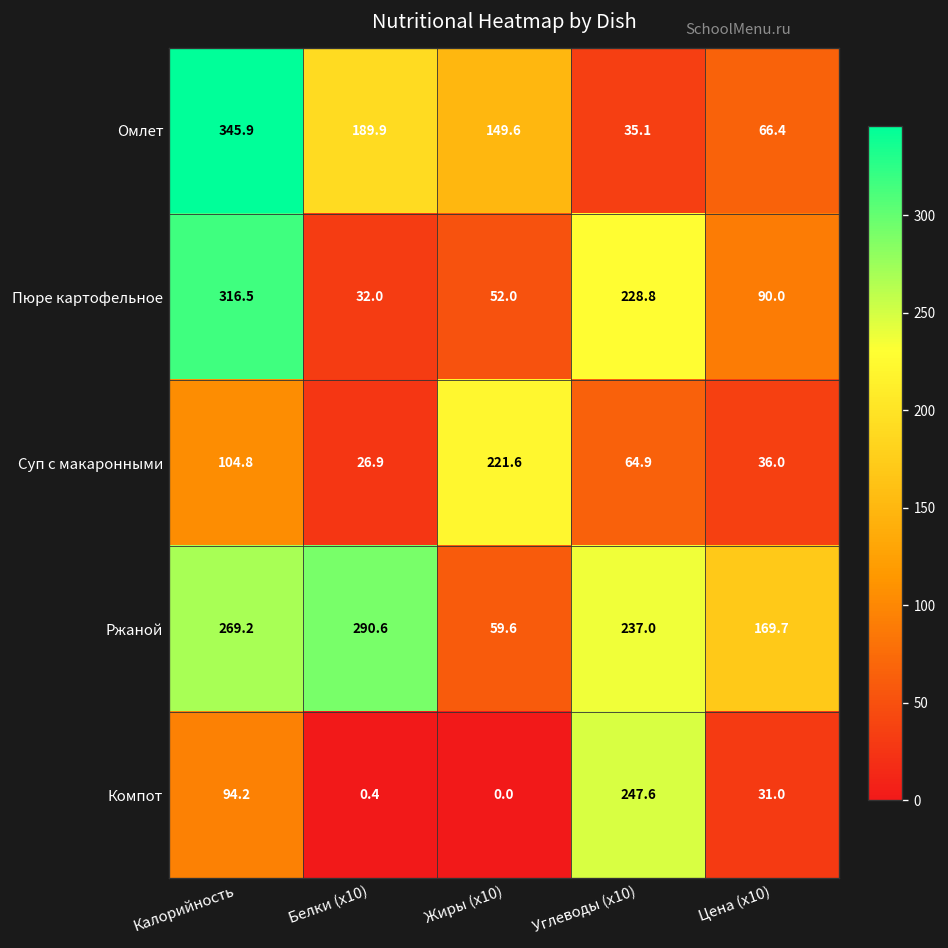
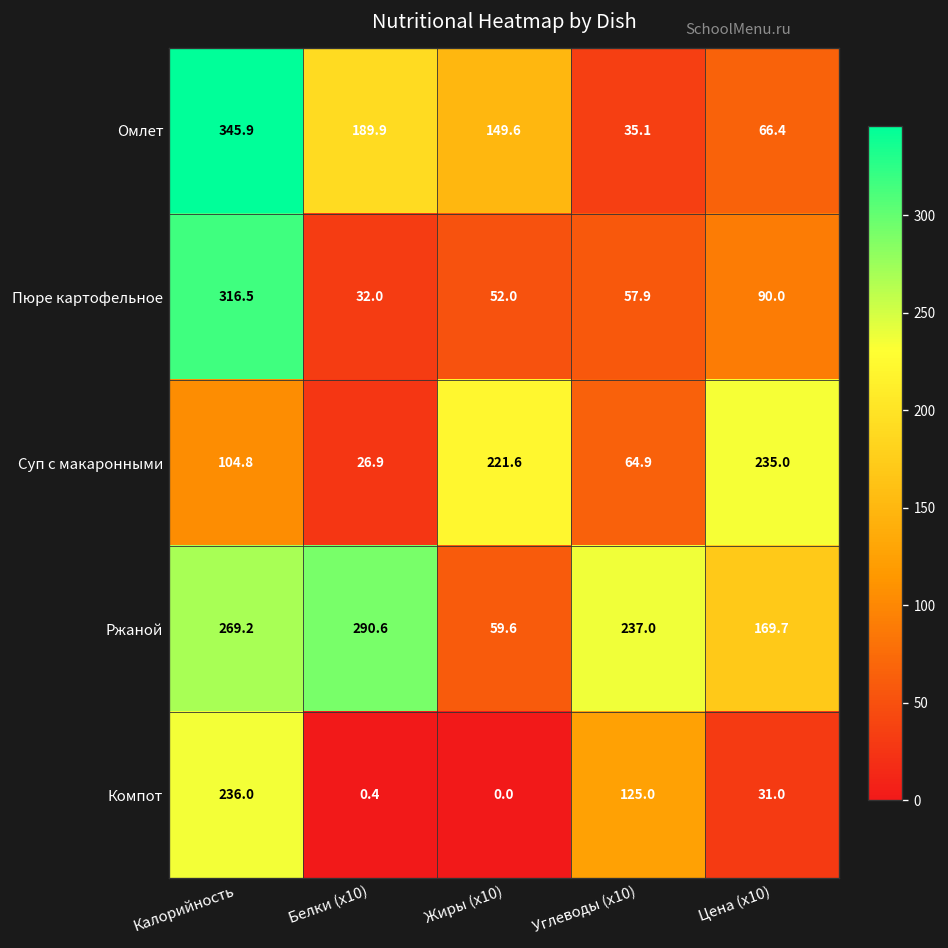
Пюре картофельное, Углеводы (x10): 228.8 -> 57.9
Суп с макаронными, Цена (x10): 36.0 -> 235.0
Компот, Калорийность: 94.2 -> 236.0
Компот, Углеводы (x10): 247.6 -> 125.0
